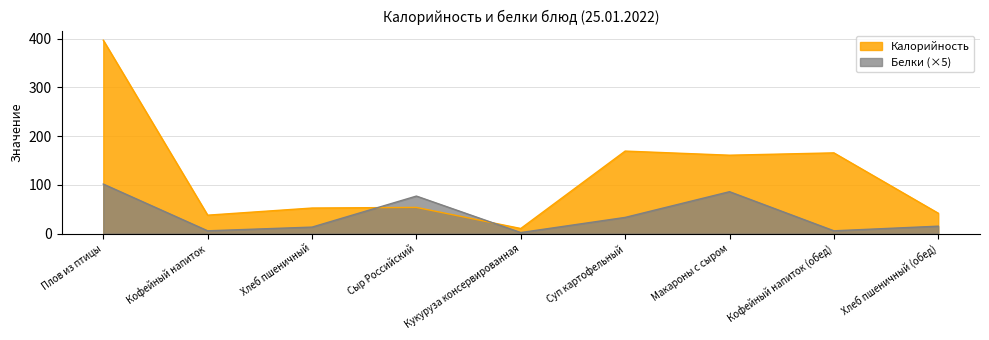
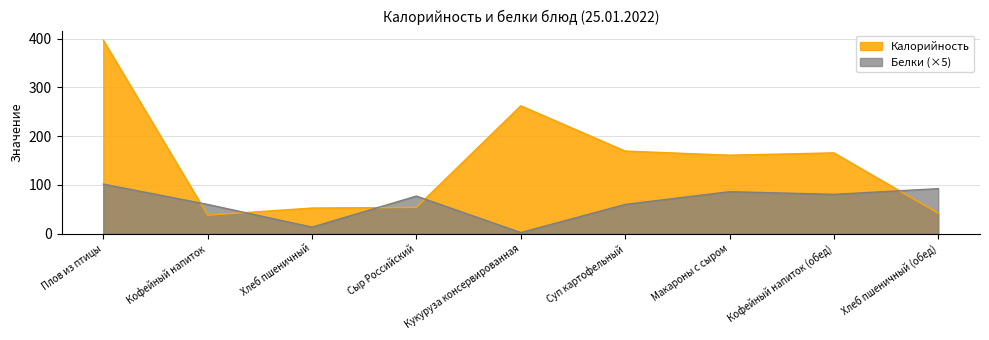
Белки (×5), Кофейный напиток: 10 -> 60
Калорийность, Кукуруза консервированная: 10 -> 260
Белки (×5), Суп картофельный: 30 -> 60
Белки (×5), Кофейный напиток (обед): 10 -> 80
Белки (×5), Хлеб пшеничный (обед): 20 -> 90
